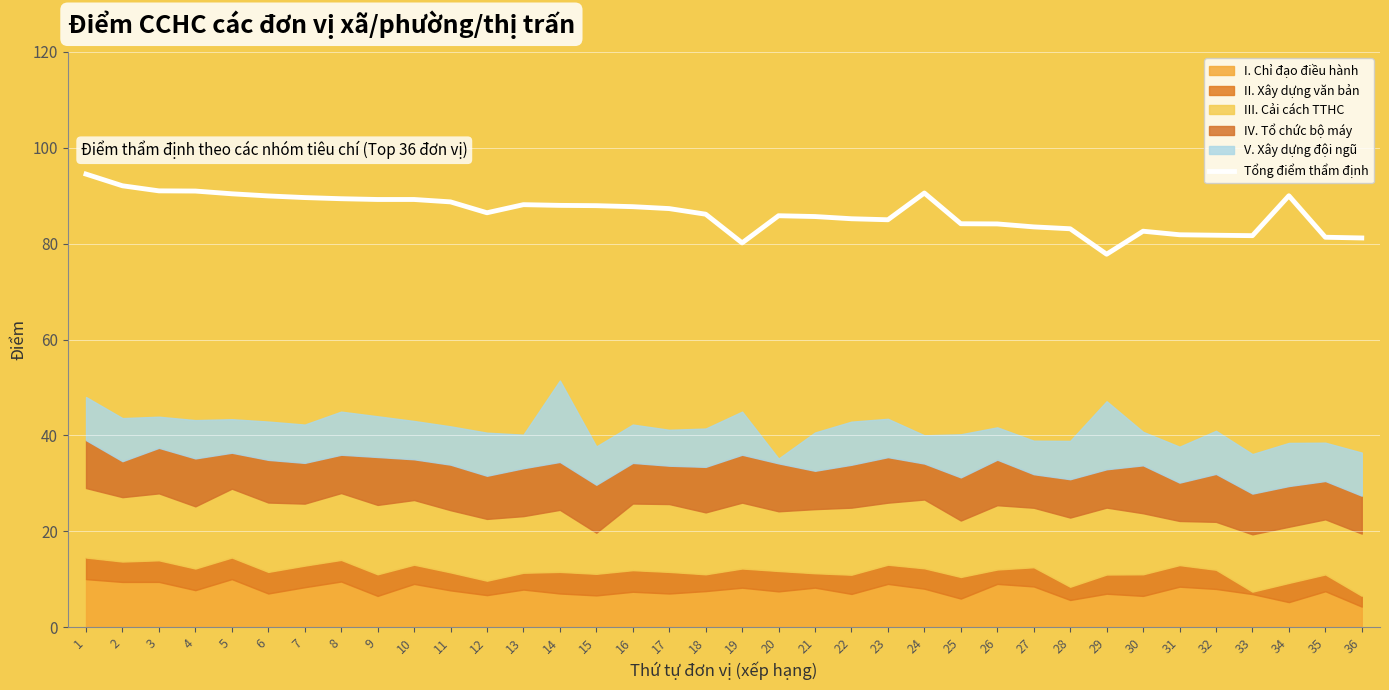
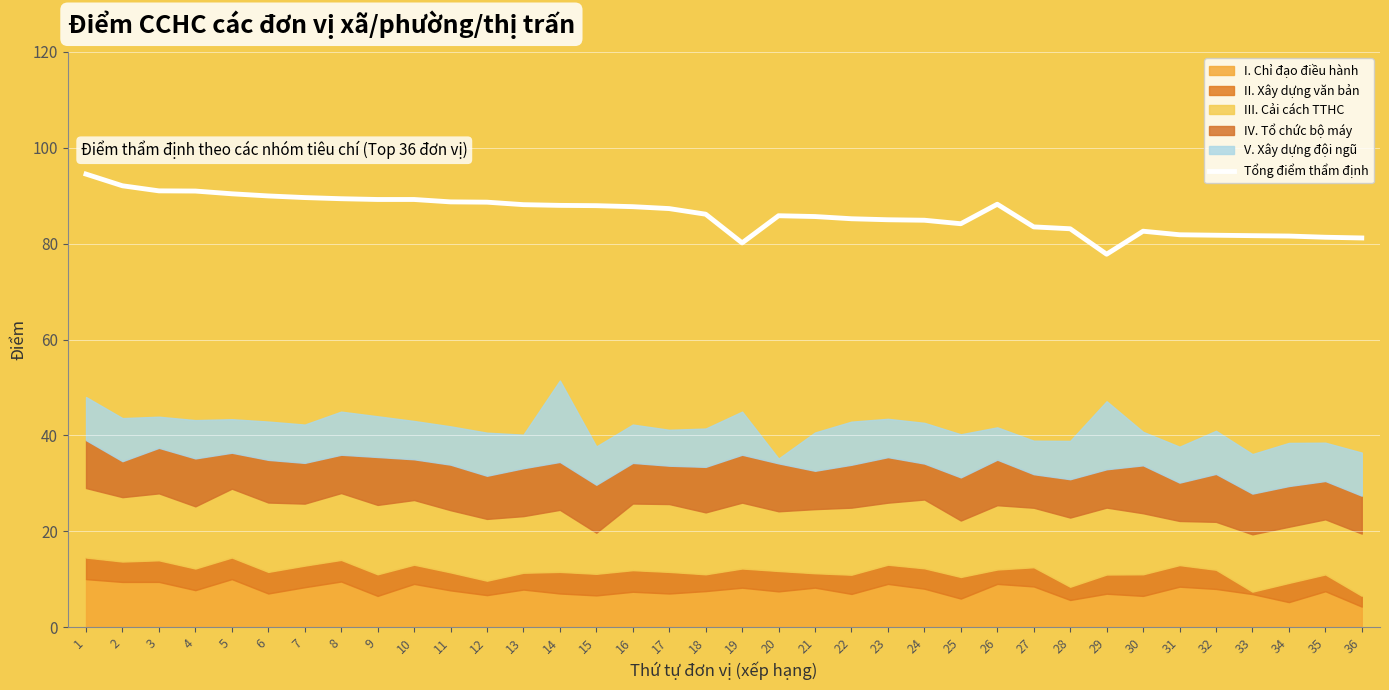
Tổng điểm thẩm định, 12: 86 -> 89
Tổng điểm thẩm định, 24: 91 -> 85
V. Xây dựng đội ngũ, 24: 6 -> 9
Tổng điểm thẩm định, 26: 84 -> 88
Tổng điểm thẩm định, 34: 90 -> 82
